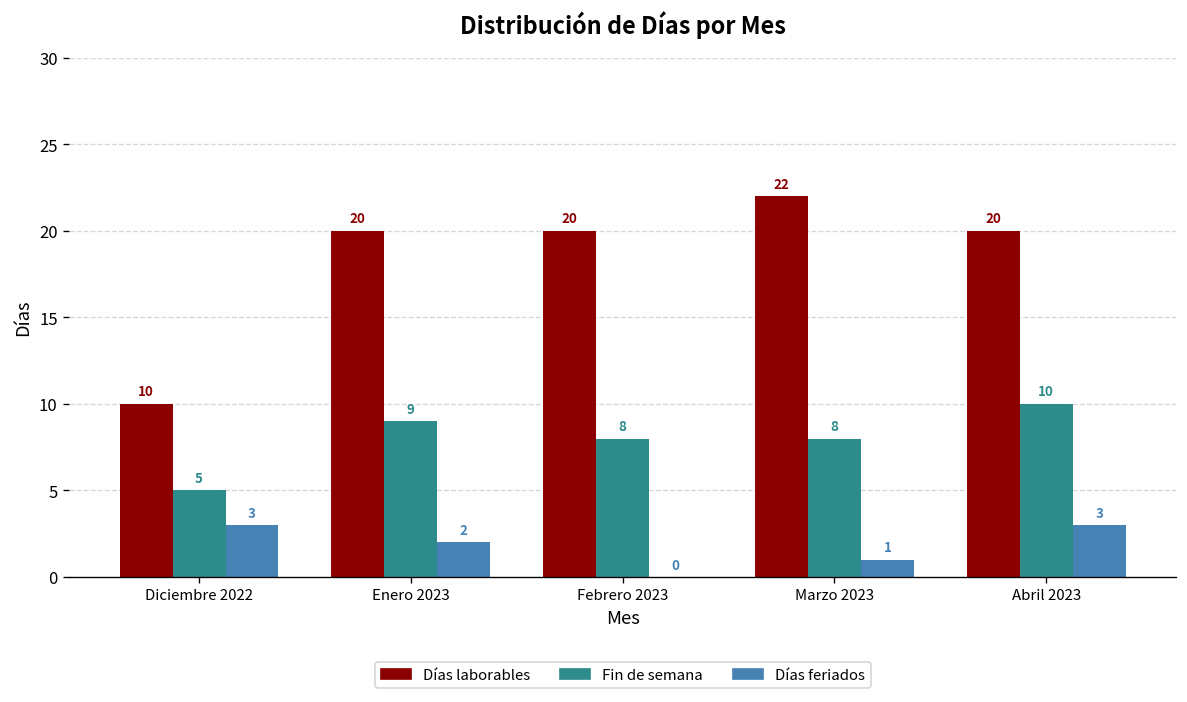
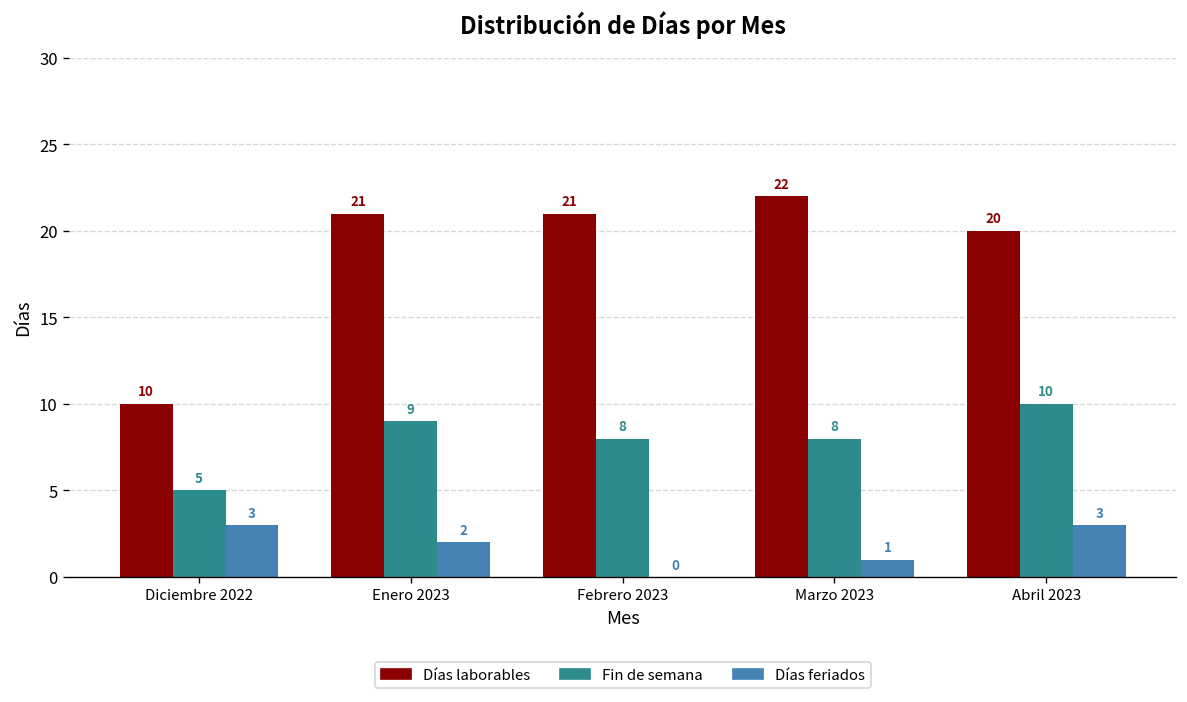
Días laborables, Enero 2023: 20 -> 21
Días laborables, Febrero 2023: 20 -> 21
